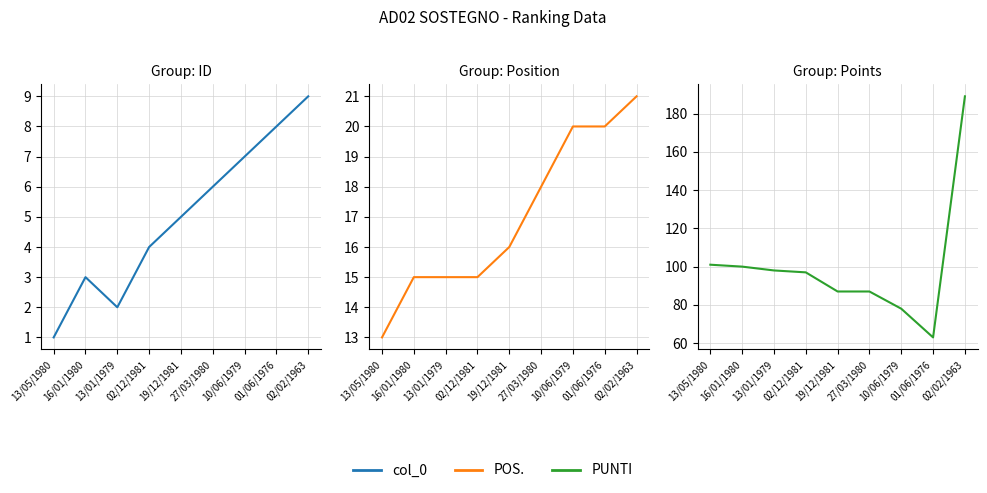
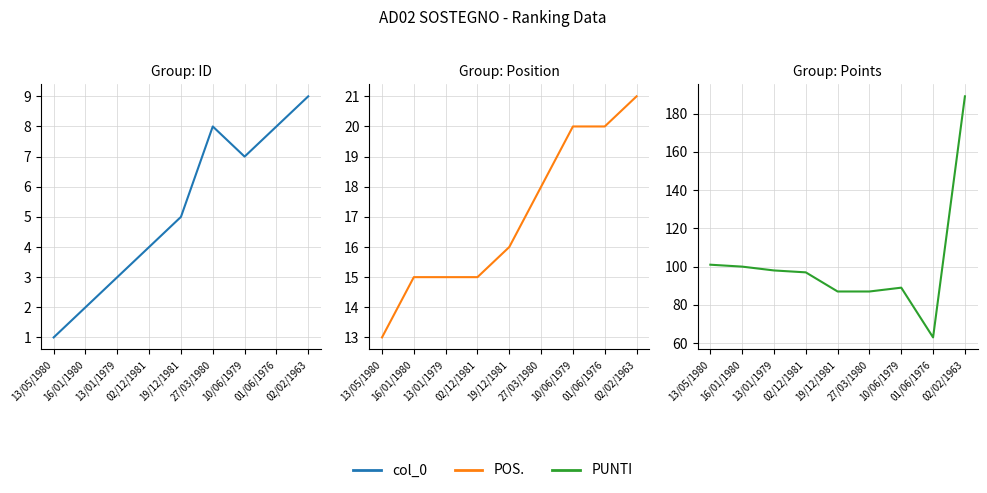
Group: ID, 16/01/1980: 3 -> 2
Group: ID, 13/01/1979: 2 -> 3
Group: ID, 27/03/1980: 6 -> 8
Group: Points, 10/06/1979: 78 -> 89
